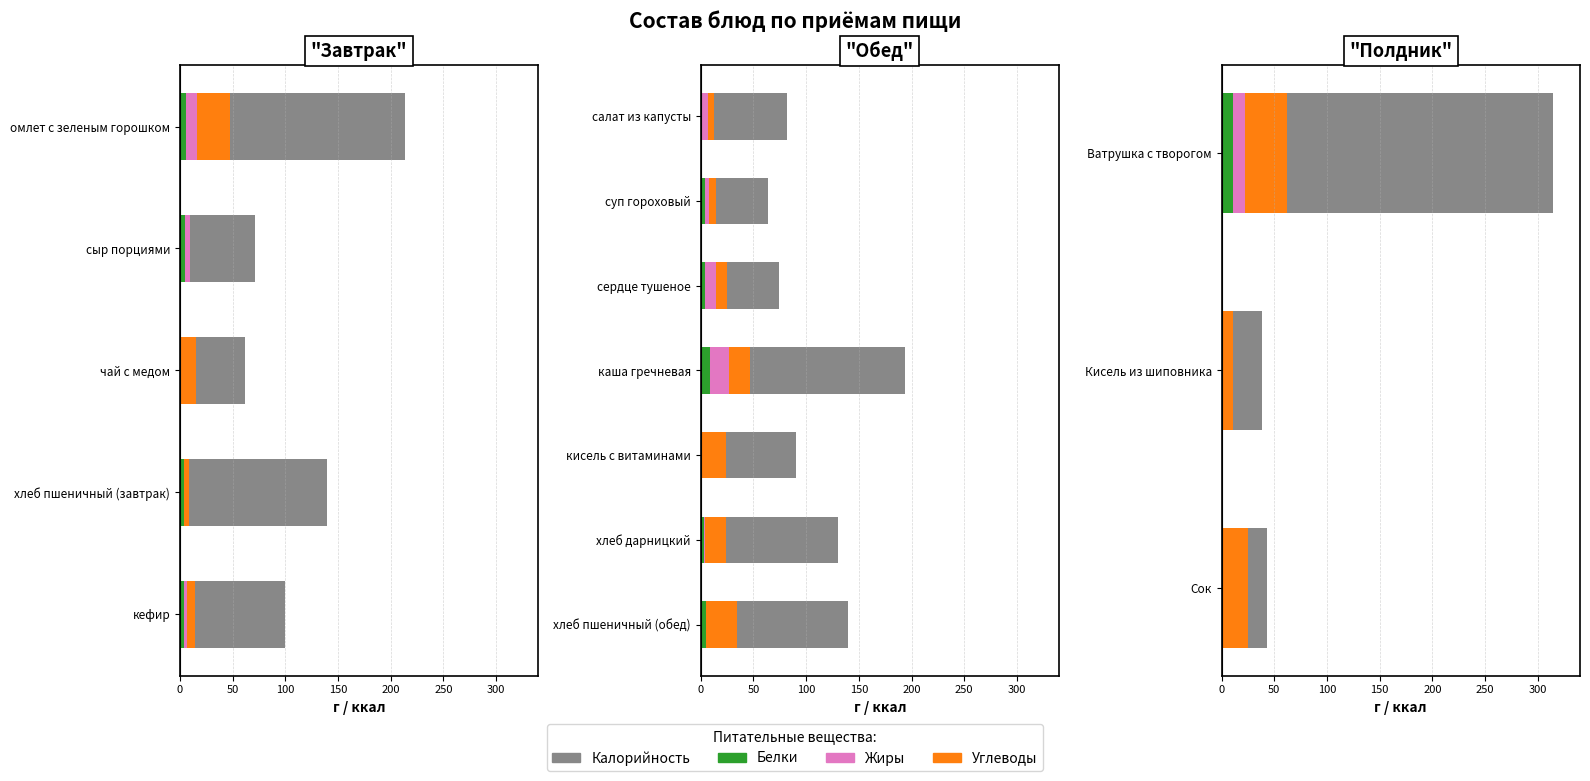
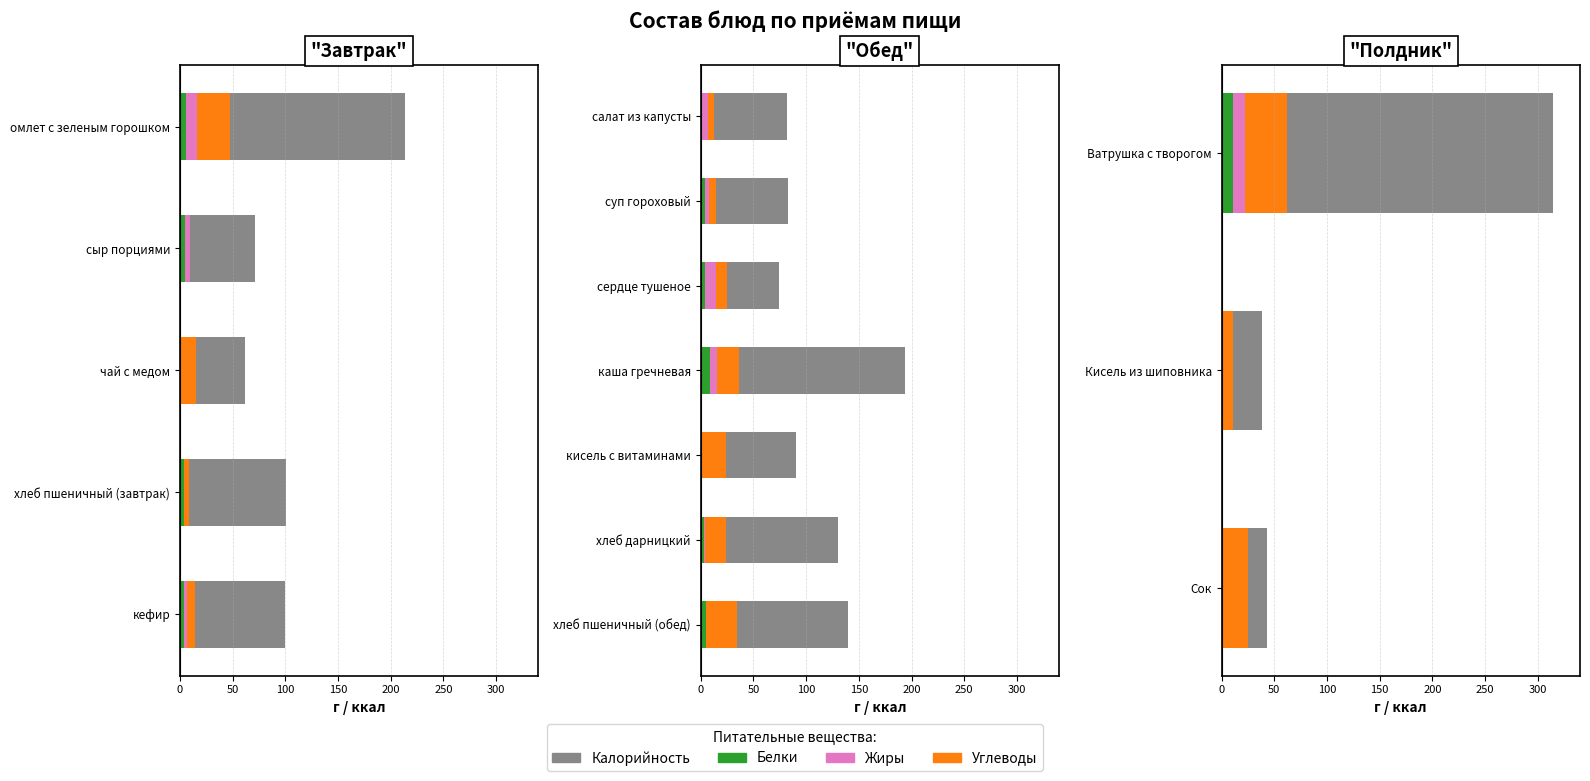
"Завтрак", Калорийность, хлеб пшеничный (завтрак): 140 -> 101
"Обед", Калорийность, суп гороховый: 63 -> 82
"Обед", Жиры, каша гречневая: 17 -> 7
